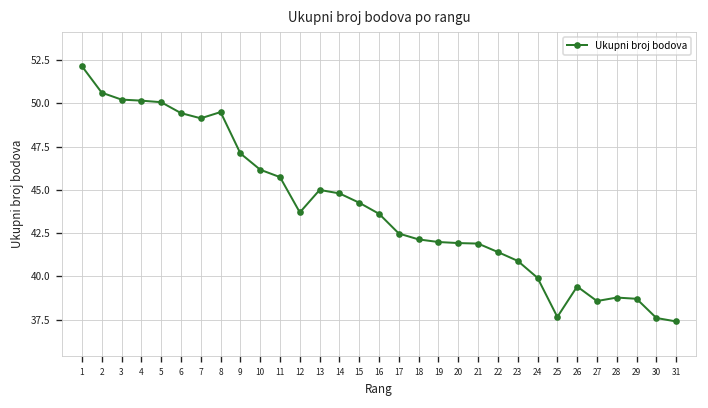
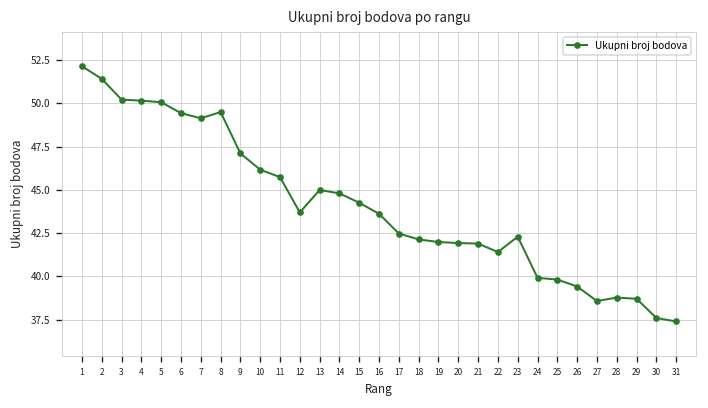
2: 50.6 -> 51.4
23: 40.9 -> 42.3
25: 37.7 -> 39.8
